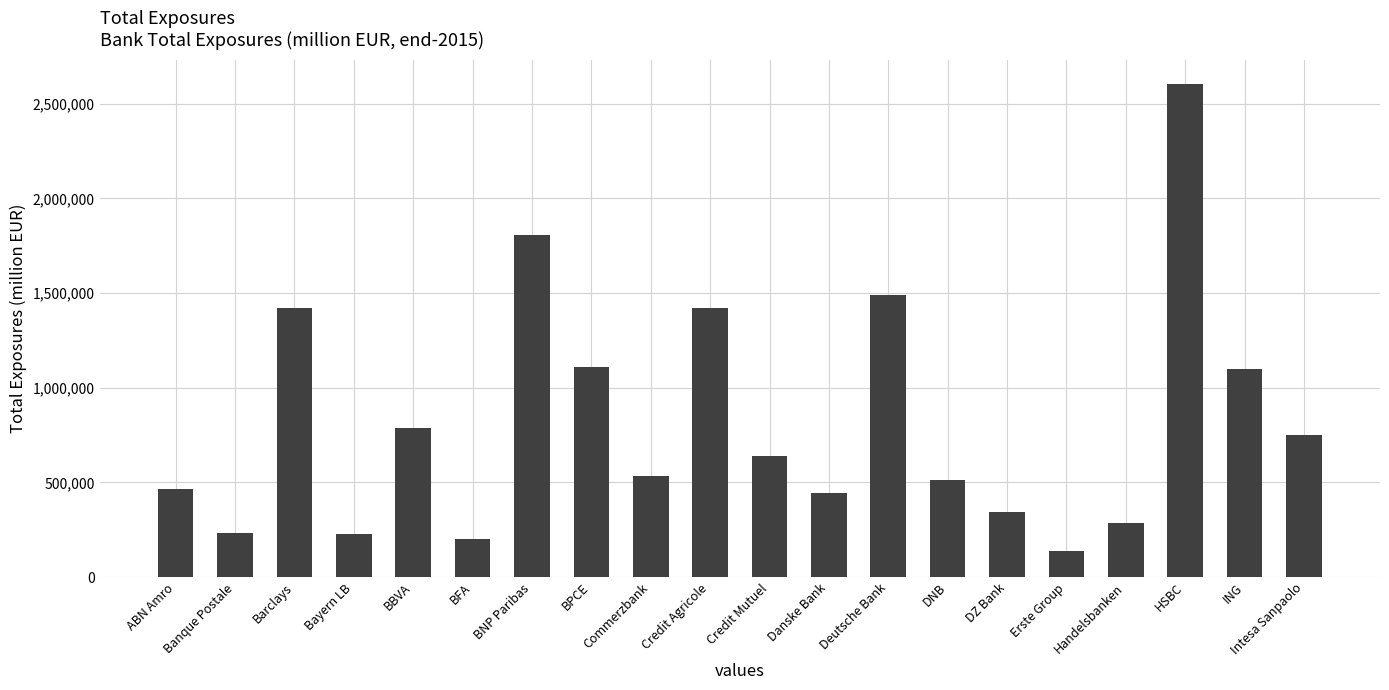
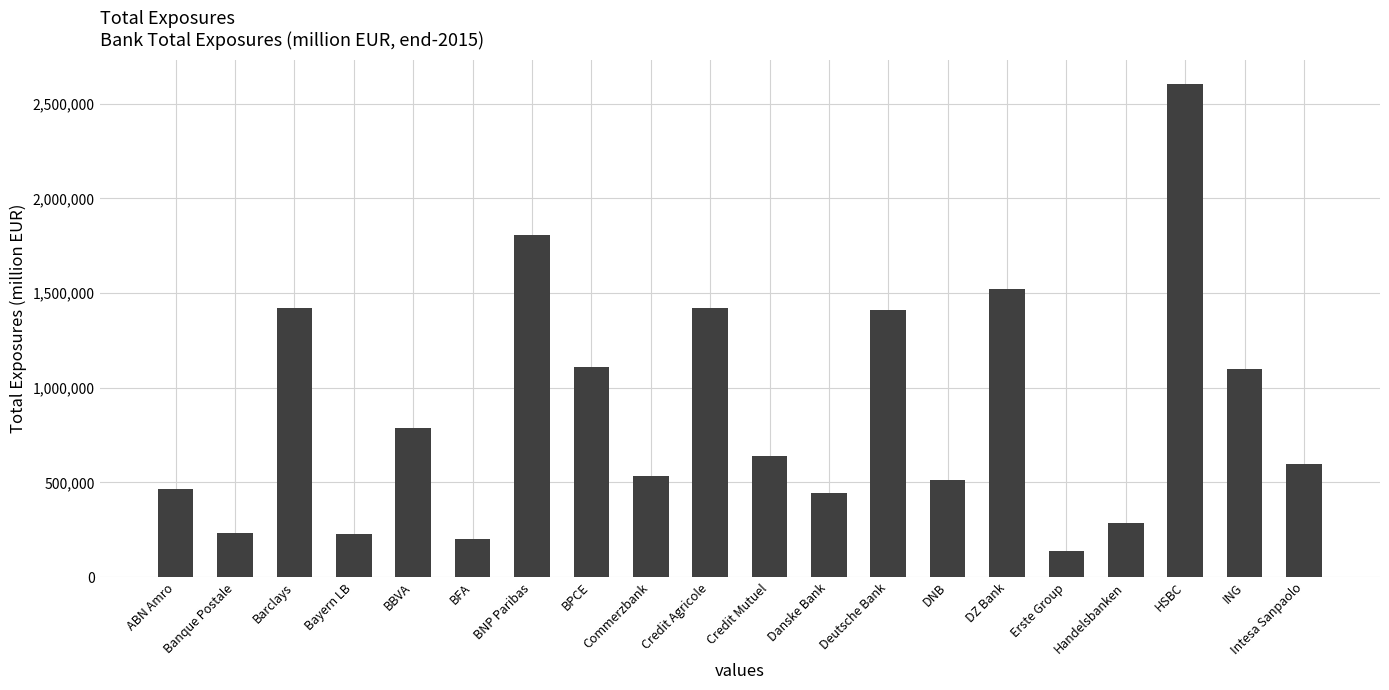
Deutsche Bank: 1,490,000 -> 1,410,000
DZ Bank: 350,000 -> 1,520,000
Intesa Sanpaolo: 750,000 -> 600,000
